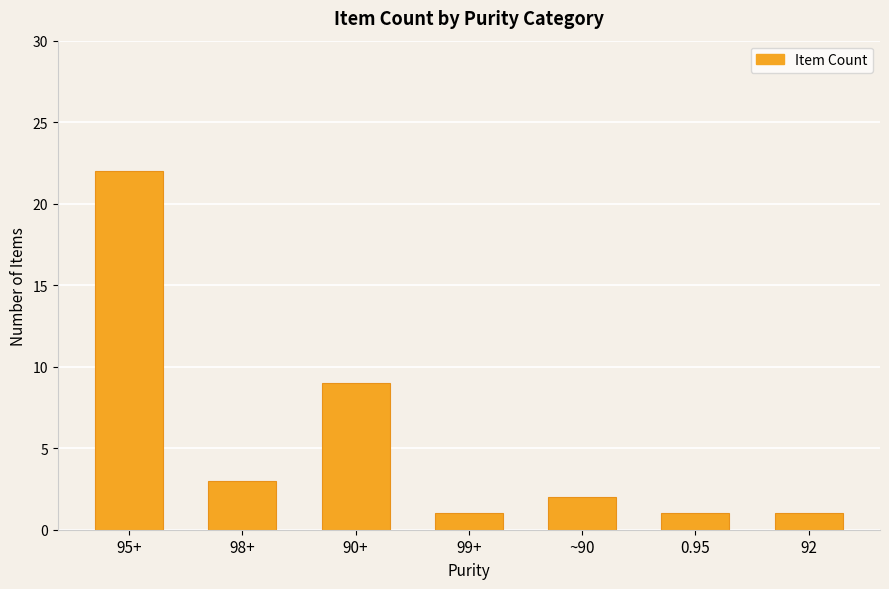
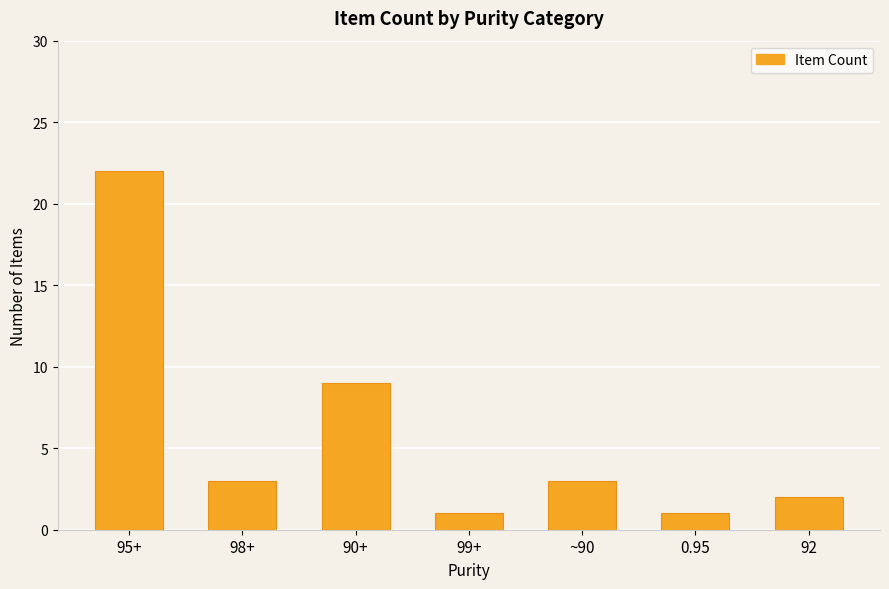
~90: 2 -> 3
92: 1 -> 2
